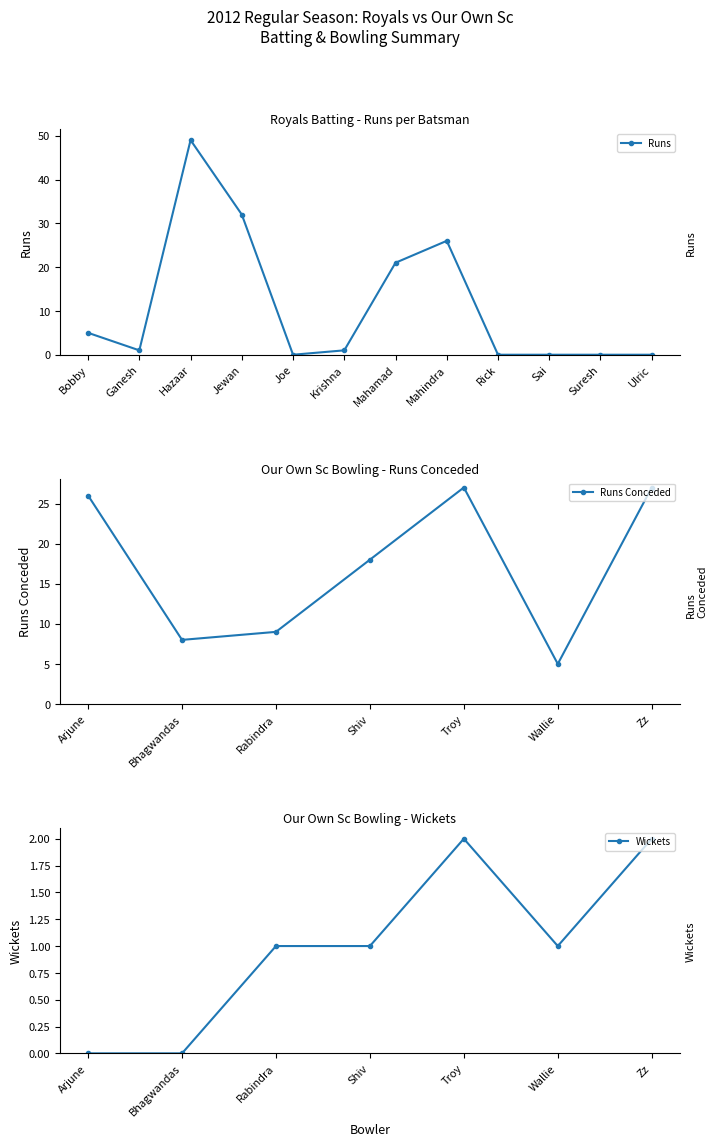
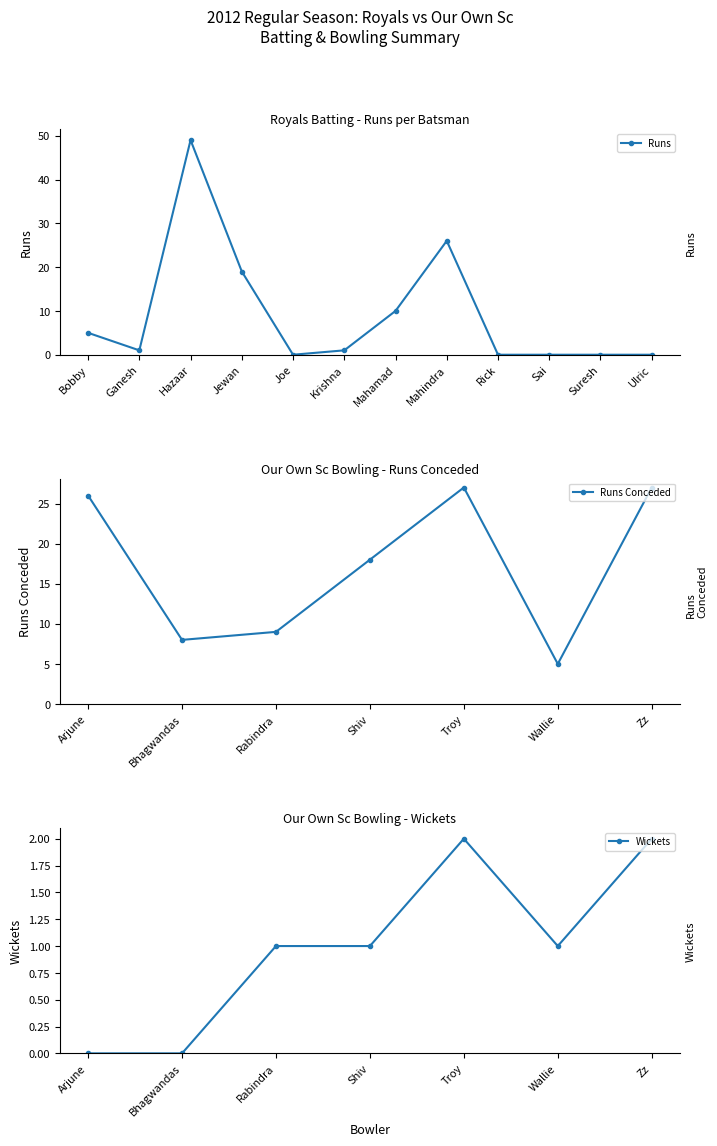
Royals Batting - Runs per Batsman, Jewan: 32 -> 19
Royals Batting - Runs per Batsman, Mahamad: 21 -> 10
